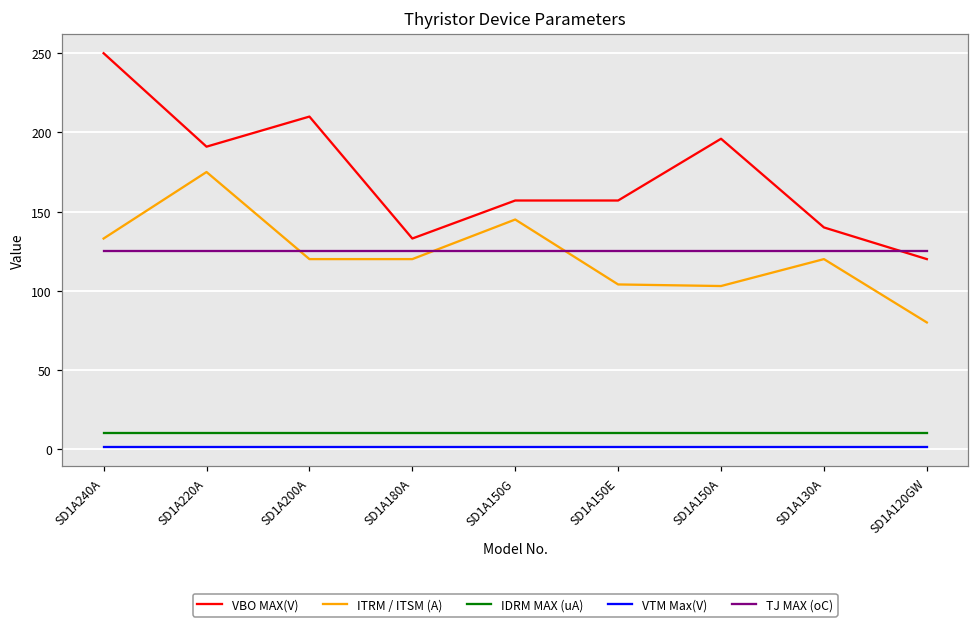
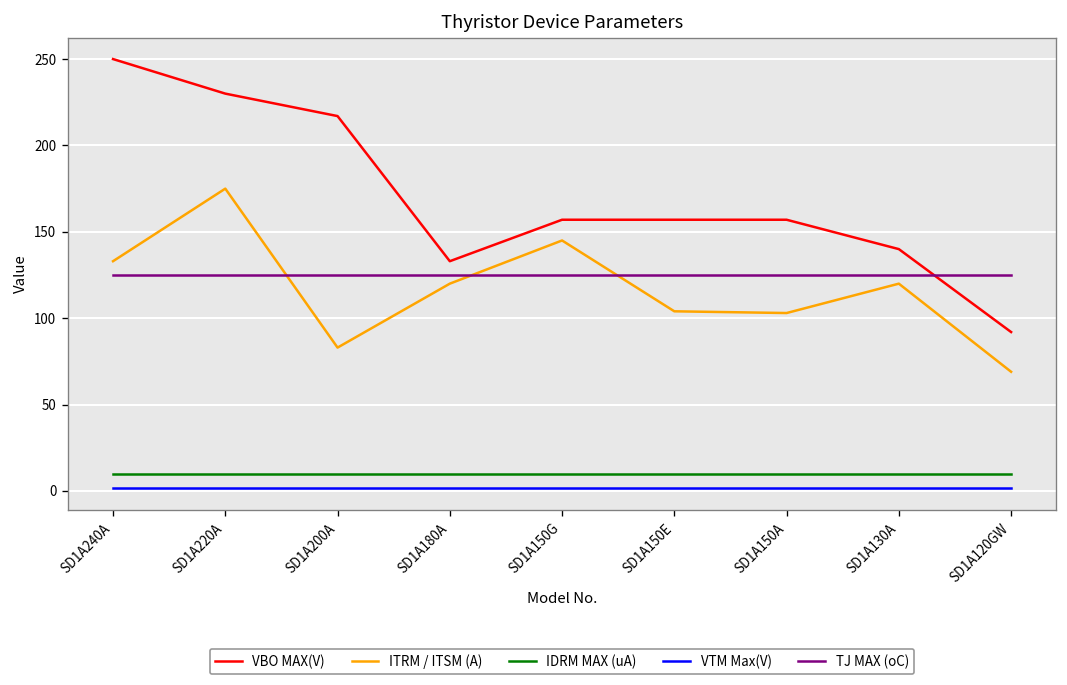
VBO MAX(V), SD1A220A: 191 -> 230
VBO MAX(V), SD1A200A: 210 -> 217
ITRM / ITSM (A), SD1A200A: 120 -> 83
VBO MAX(V), SD1A150A: 196 -> 157
VBO MAX(V), SD1A120GW: 120 -> 92
ITRM / ITSM (A), SD1A120GW: 80 -> 69
